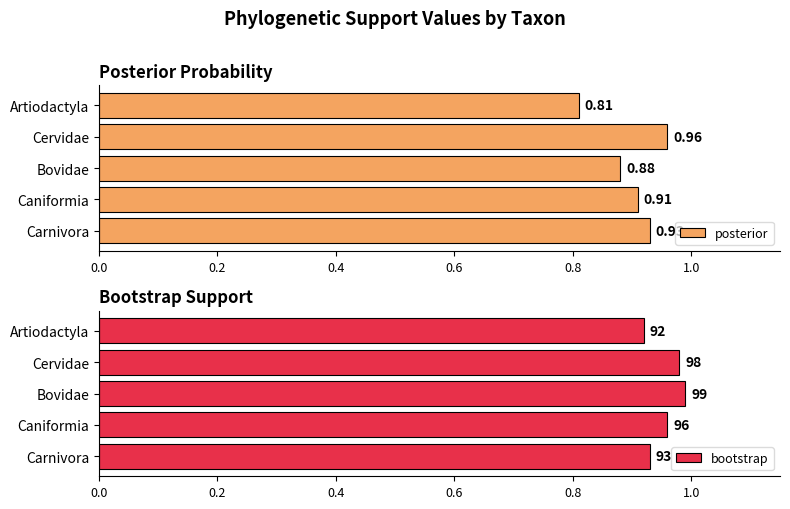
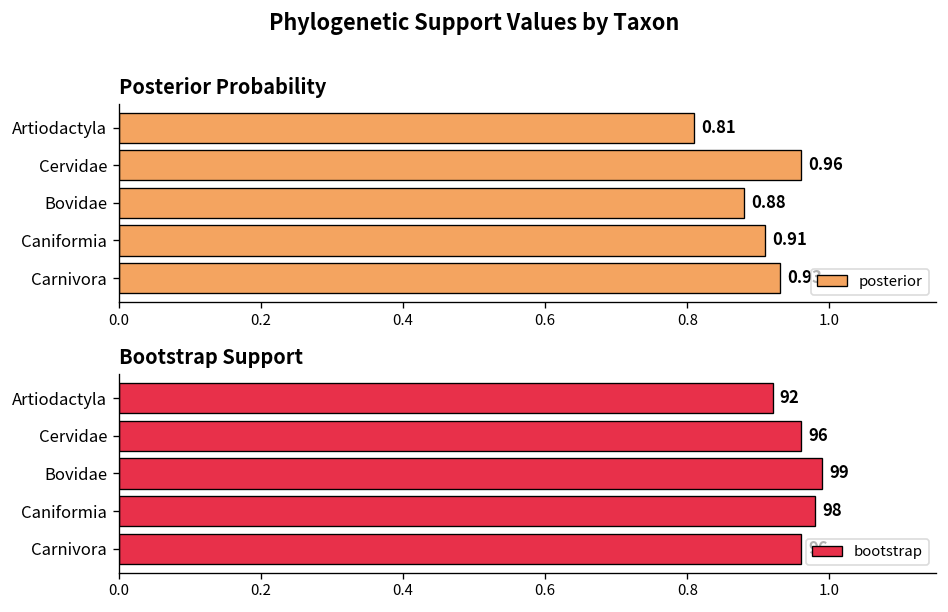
Bootstrap Support, Cervidae: 98 -> 96
Bootstrap Support, Caniformia: 96 -> 98
Bootstrap Support, Carnivora: 0.93 -> 0.96
